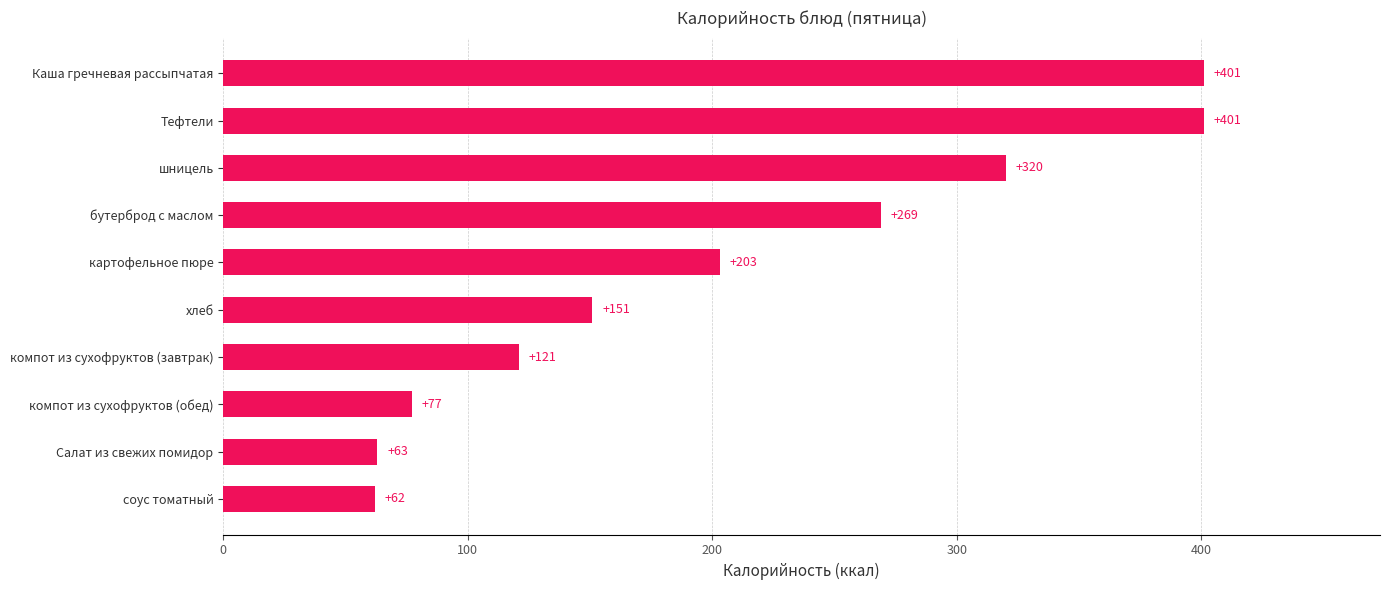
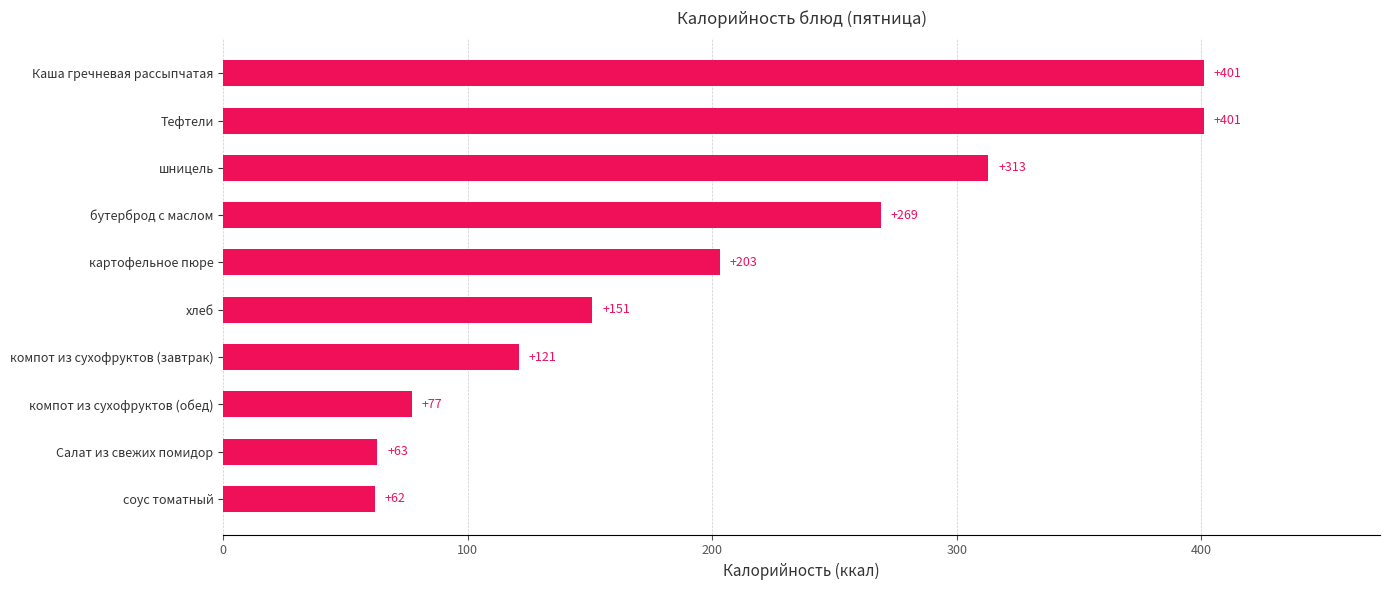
шницель: +320 -> +313
